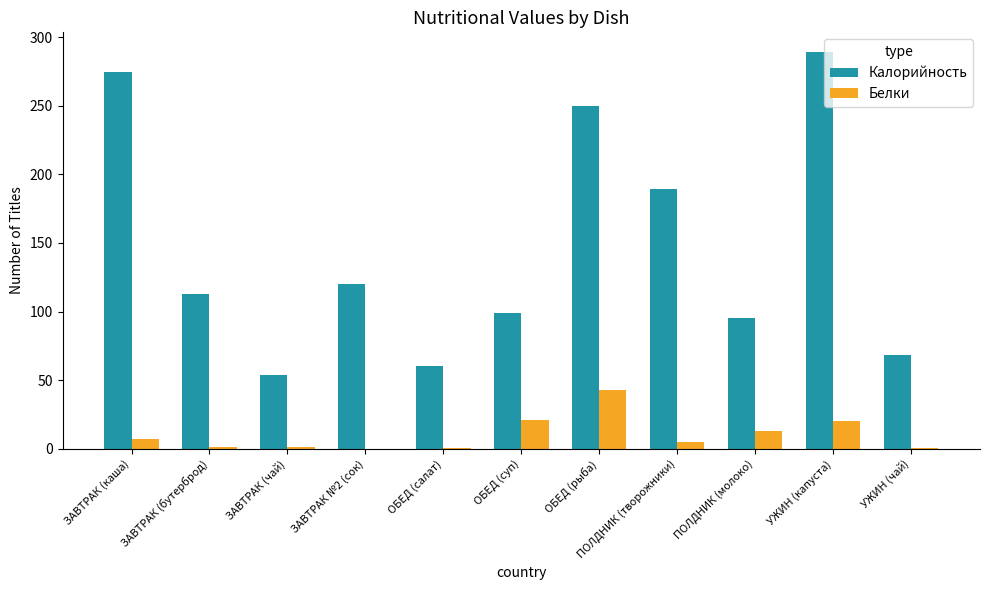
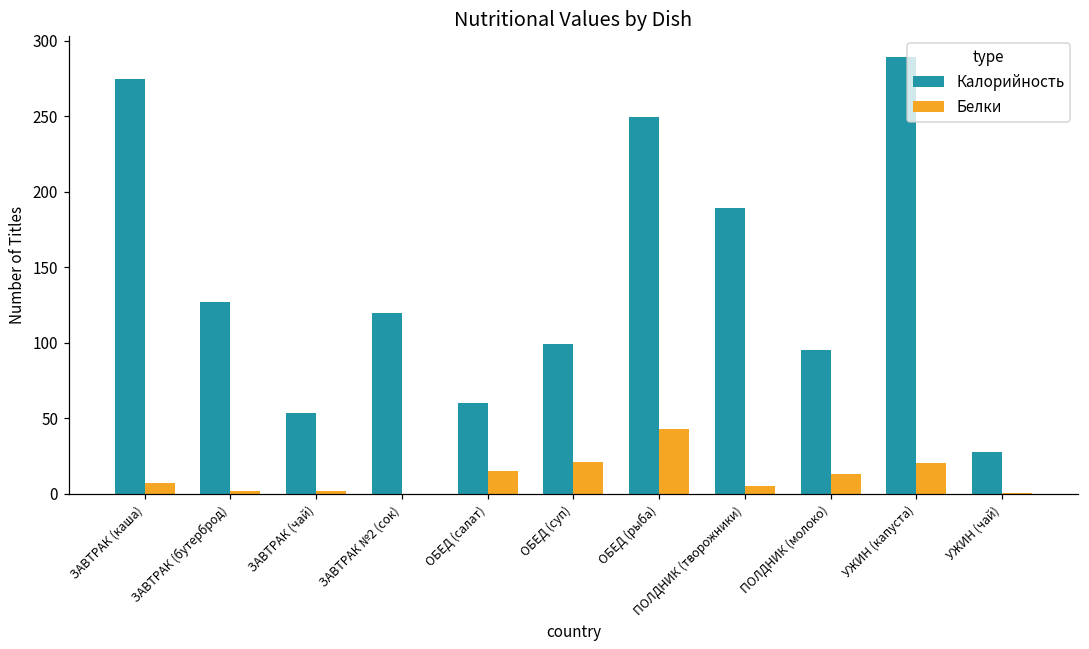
Калорийность, ЗАВТРАК (бутерброд): 113 -> 127
Белки, ОБЕД (салат): 1 -> 15
Калорийность, УЖИН (чай): 68 -> 28
